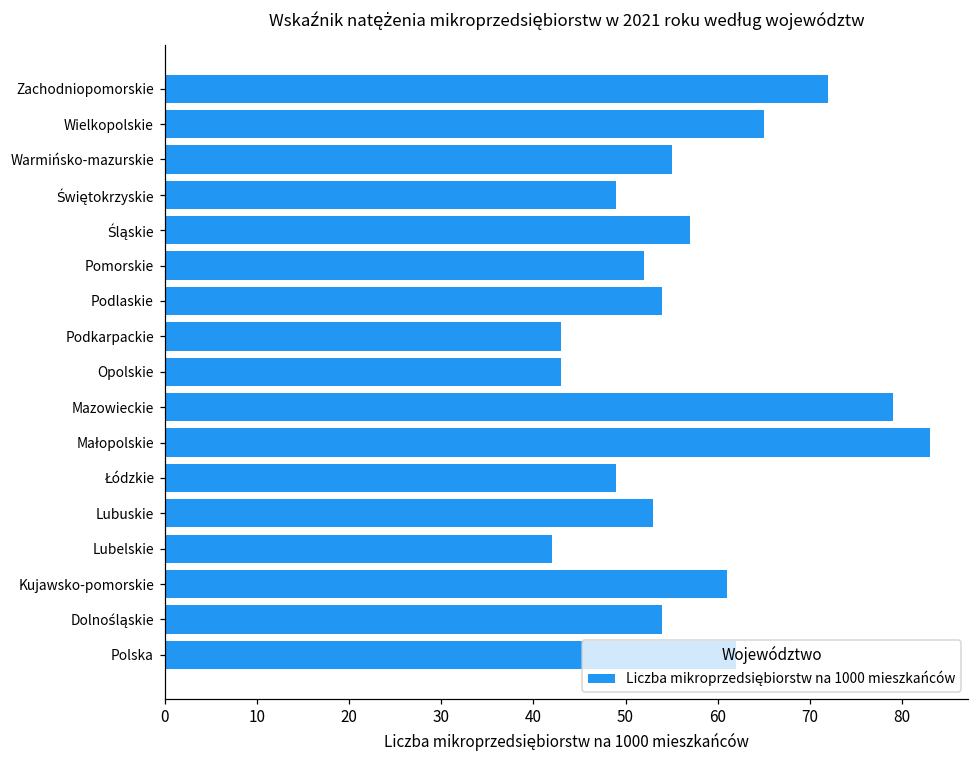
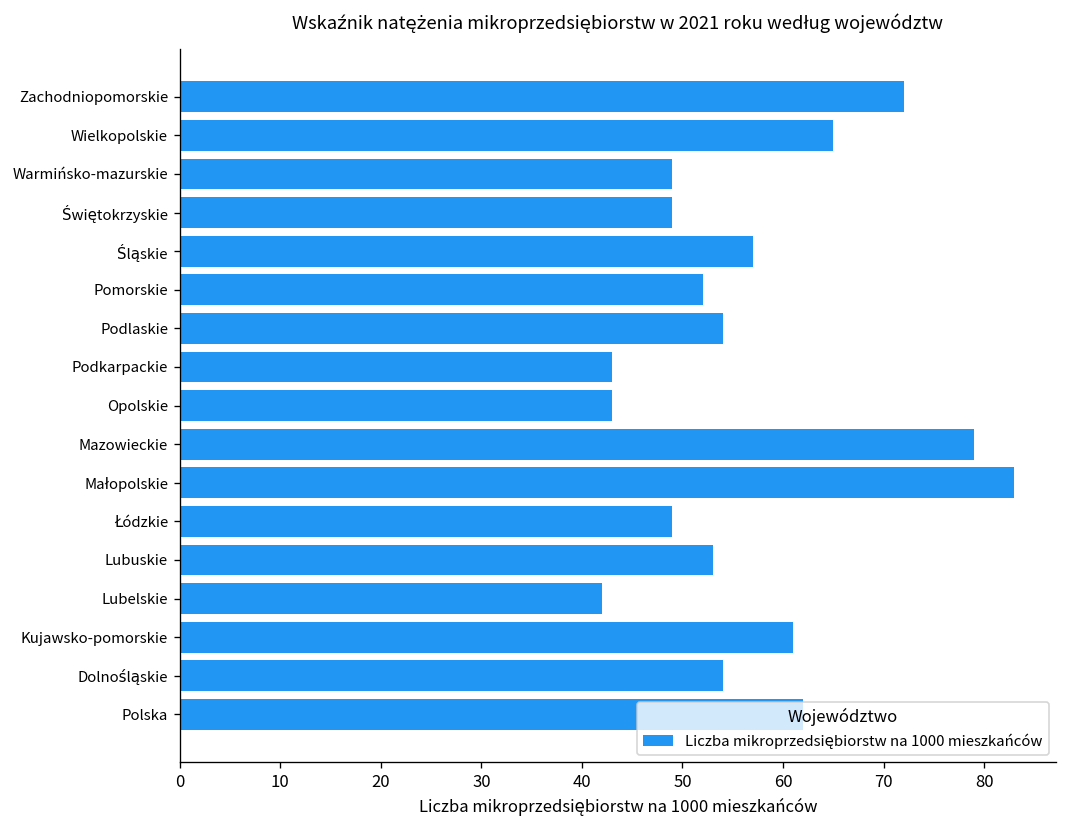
Warmińsko-mazurskie: 55 -> 49
